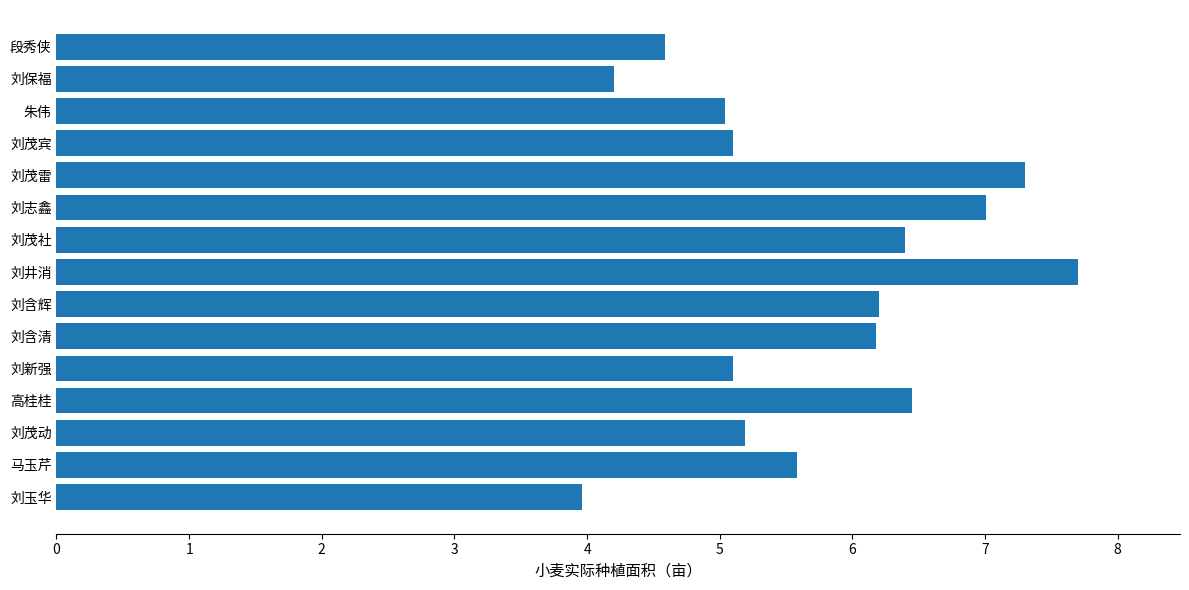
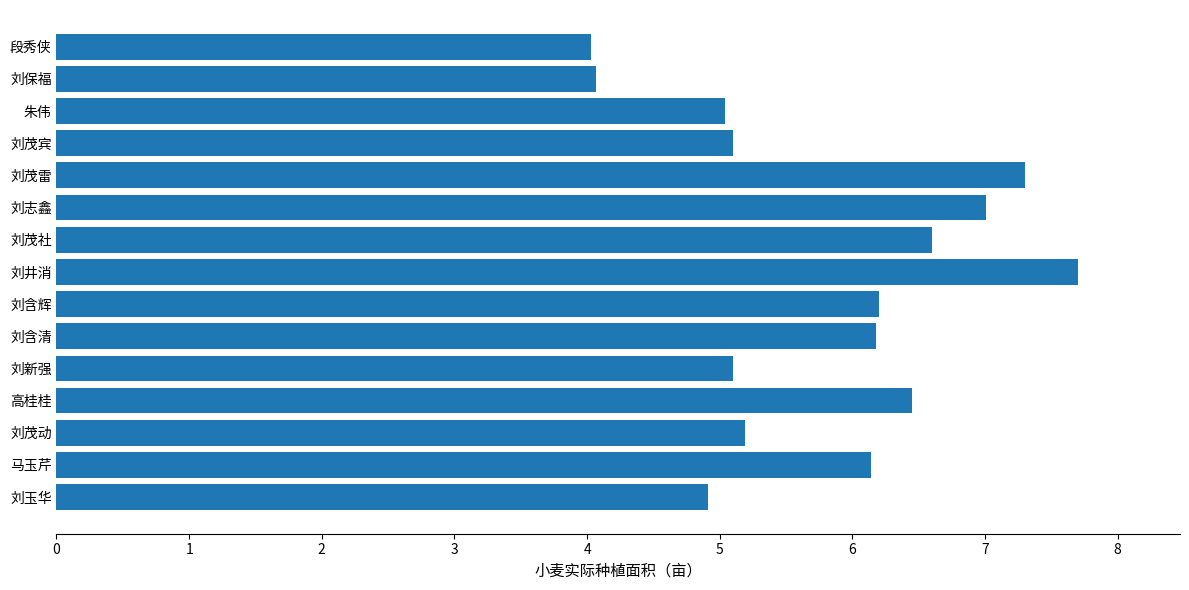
段秀侠: 4.59 -> 4.03
刘保福: 4.20 -> 4.07
刘茂社: 6.4 -> 6.6
马玉芹: 5.58 -> 6.14
刘玉华: 3.96 -> 4.91
